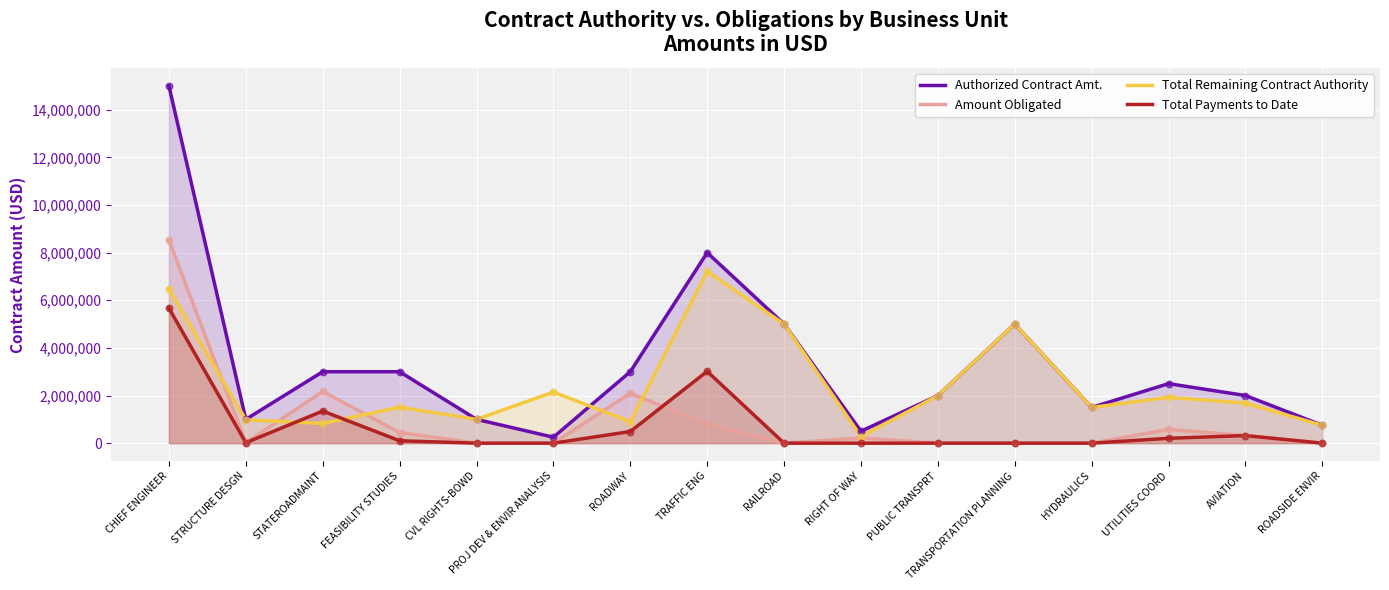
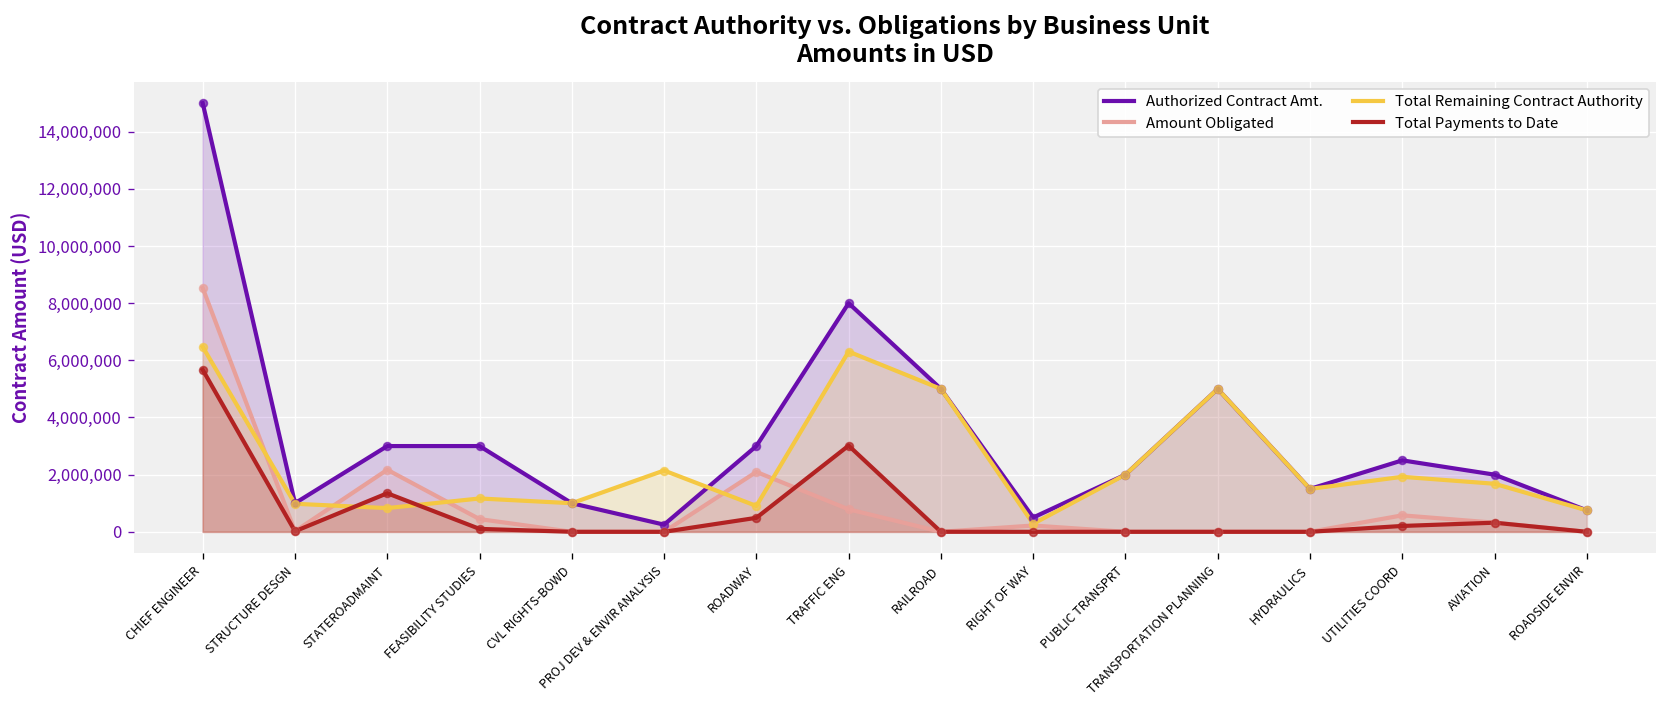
Total Remaining Contract Authority, FEASIBILITY STUDIES: 1,500,000 -> 1,200,000
Total Remaining Contract Authority, TRAFFIC ENG: 7,200,000 -> 6,300,000
